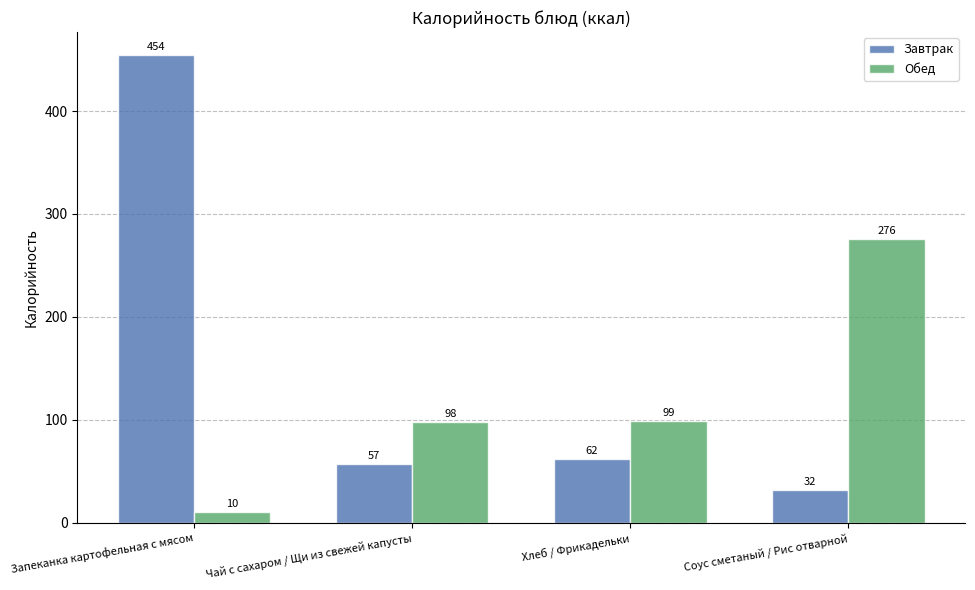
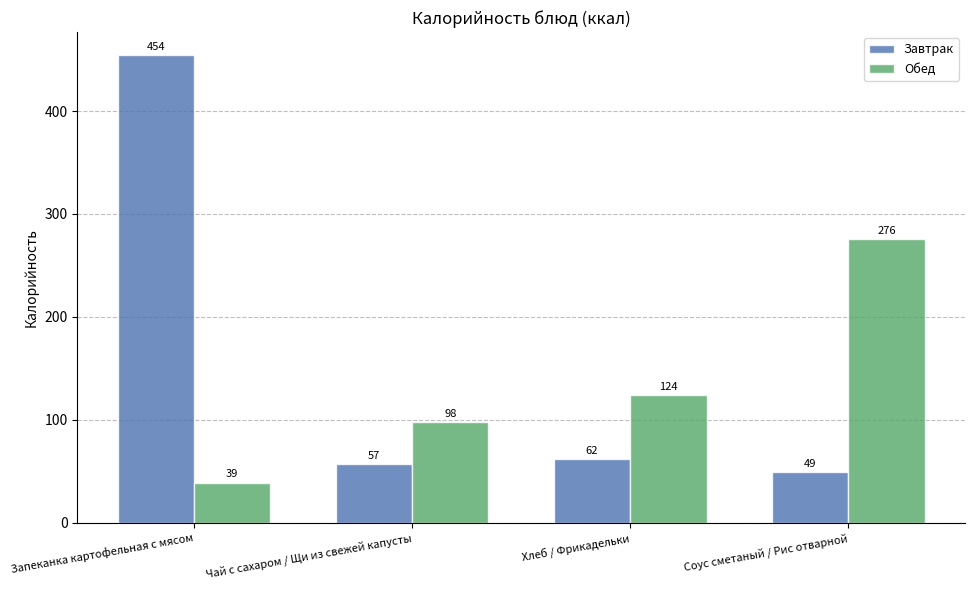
Обед, Запеканка картофельная с мясом: 10 -> 39
Обед, Хлеб / Фрикадельки: 99 -> 124
Завтрак, Соус сметаный / Рис отварной: 32 -> 49
